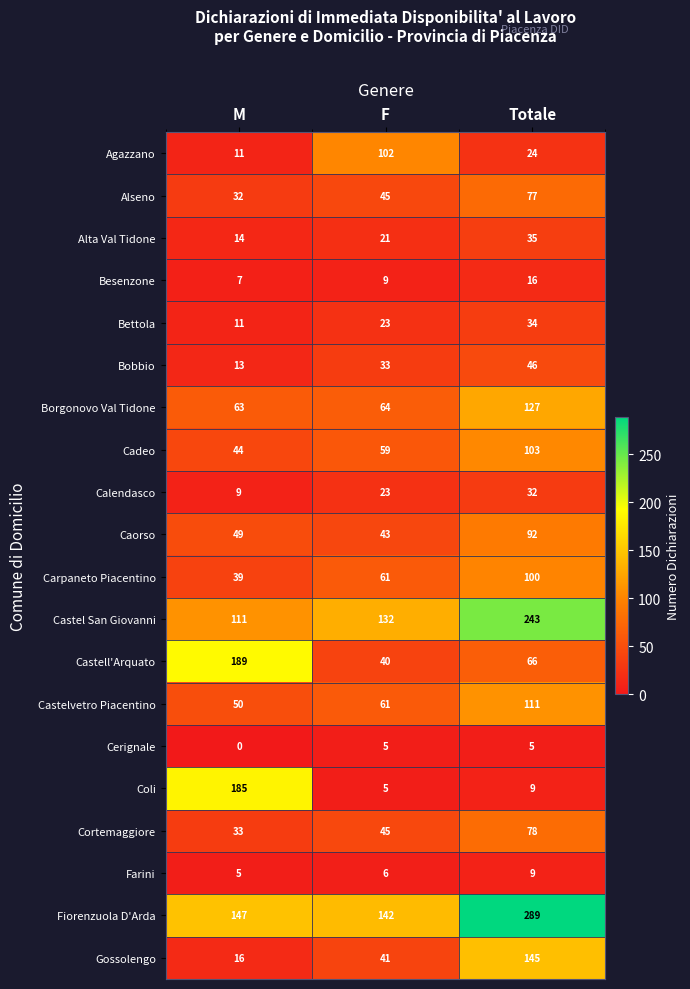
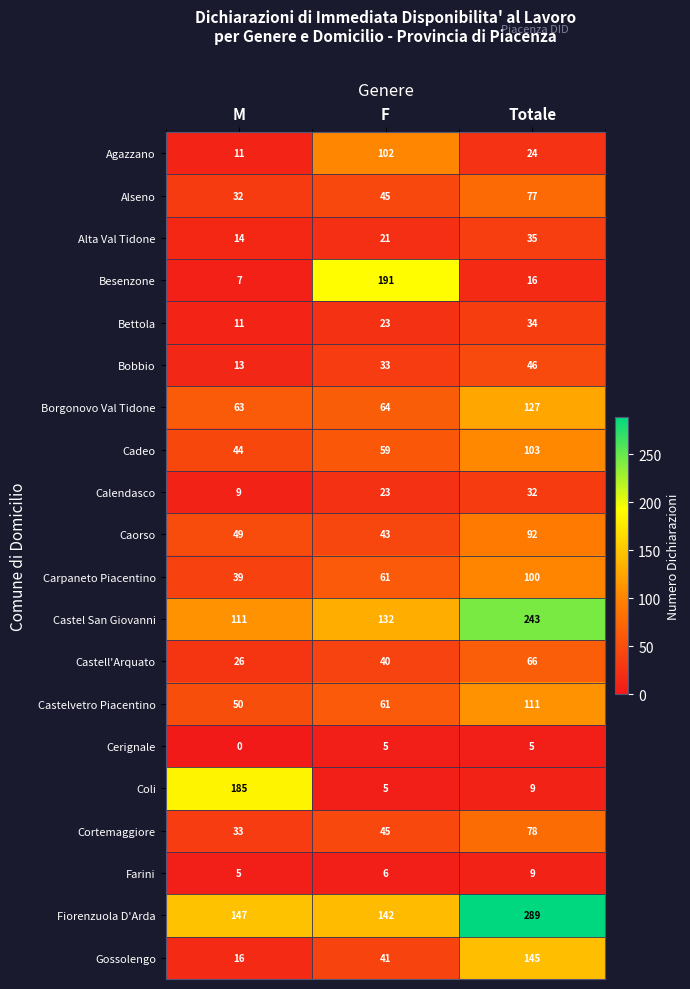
Besenzone, F: 9 -> 191
Castell'Arquato, M: 189 -> 26
